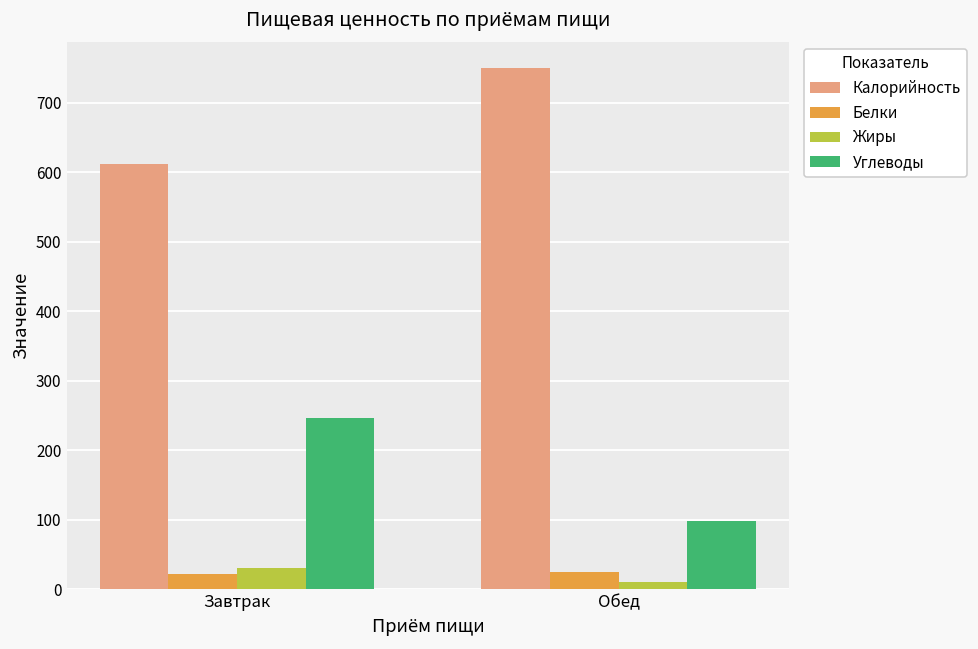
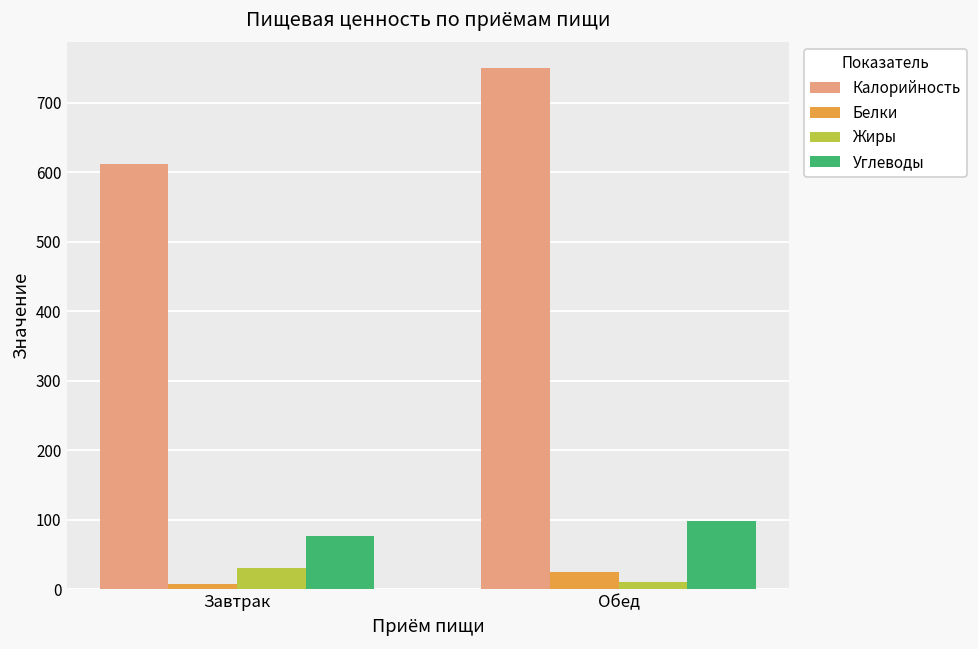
Белки, Завтрак: 20 -> 10
Углеводы, Завтрак: 250 -> 80
